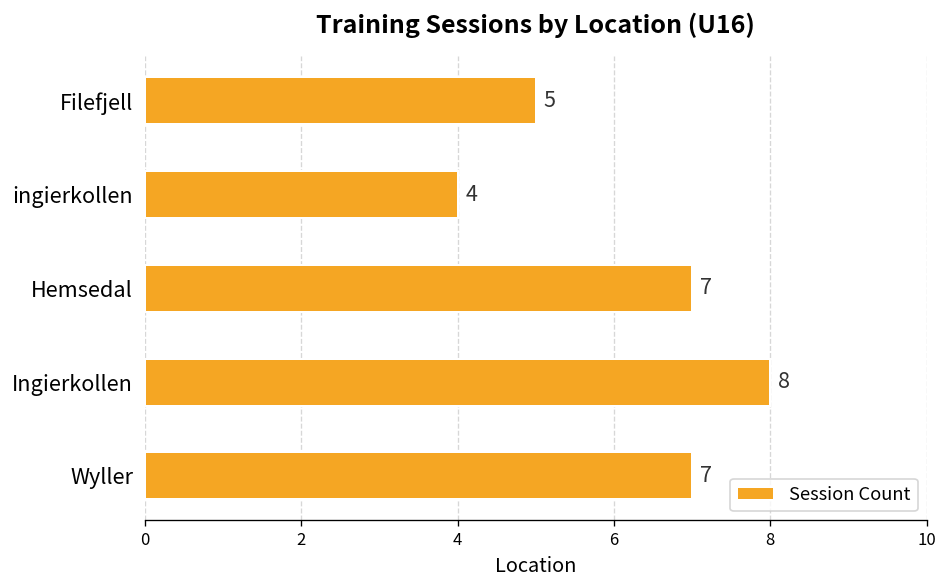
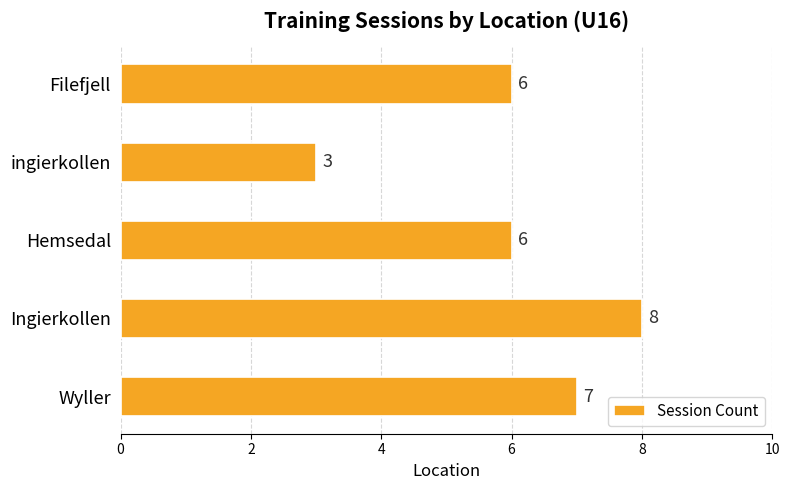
Filefjell: 5 -> 6
ingierkollen: 4 -> 3
Hemsedal: 7 -> 6
